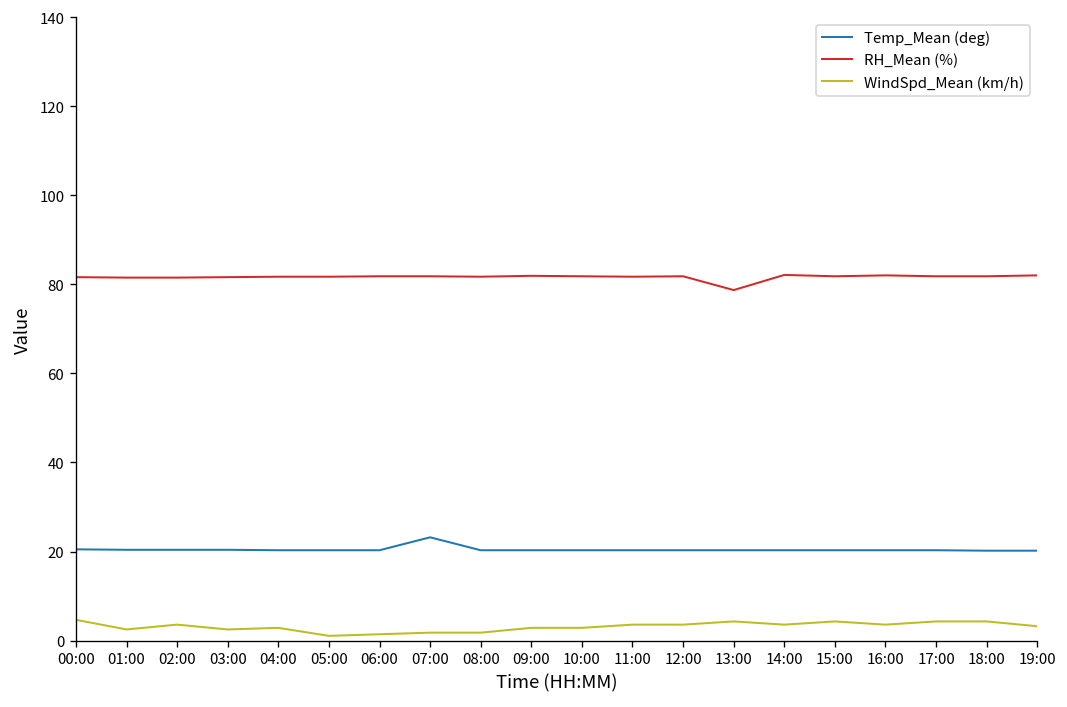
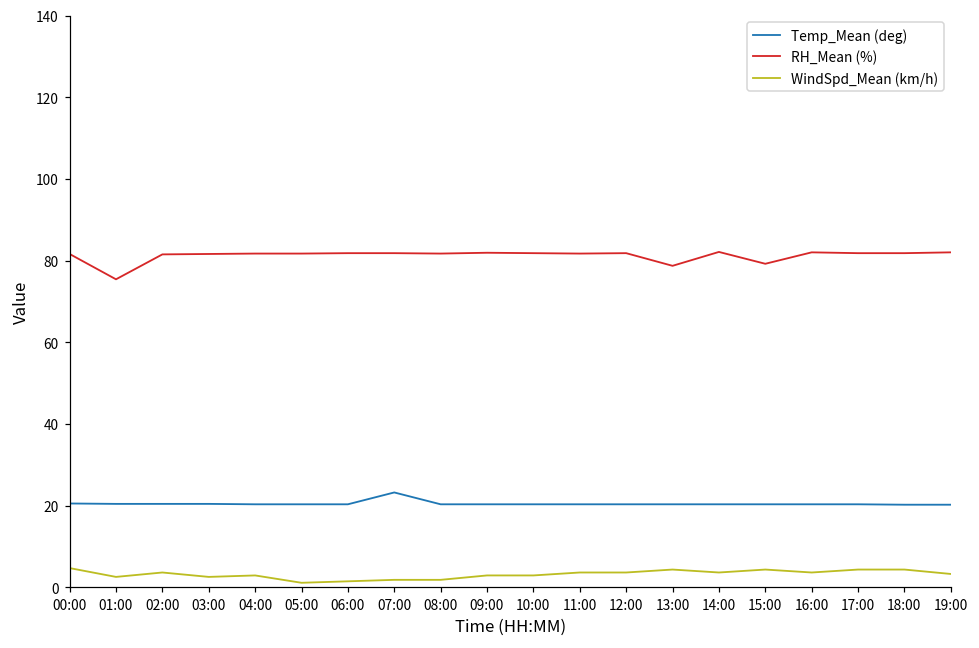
RH_Mean (%), 01:00: 82 -> 75
RH_Mean (%), 15:00: 82 -> 79
